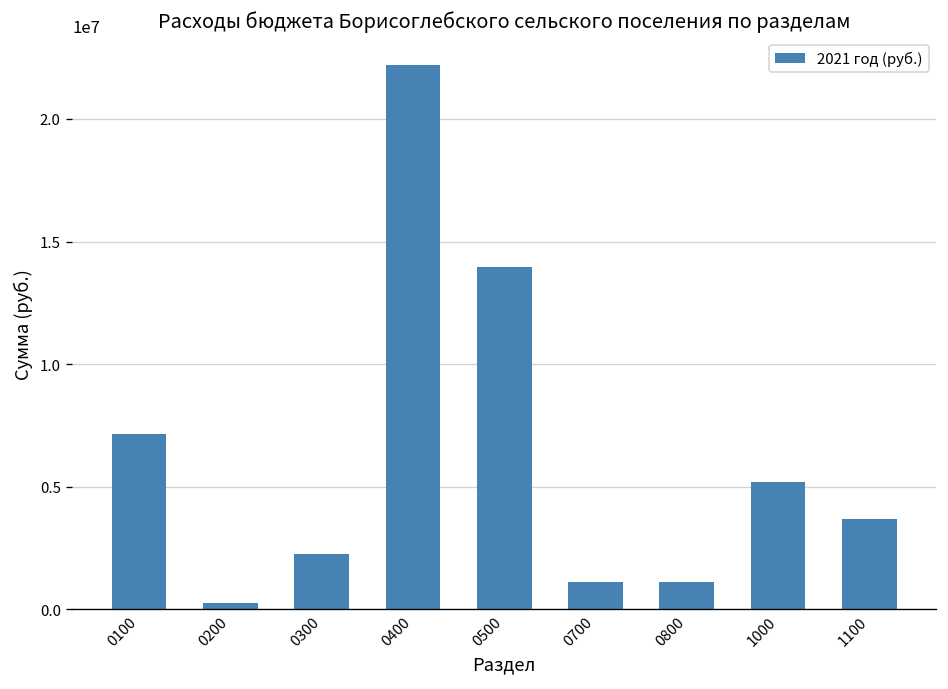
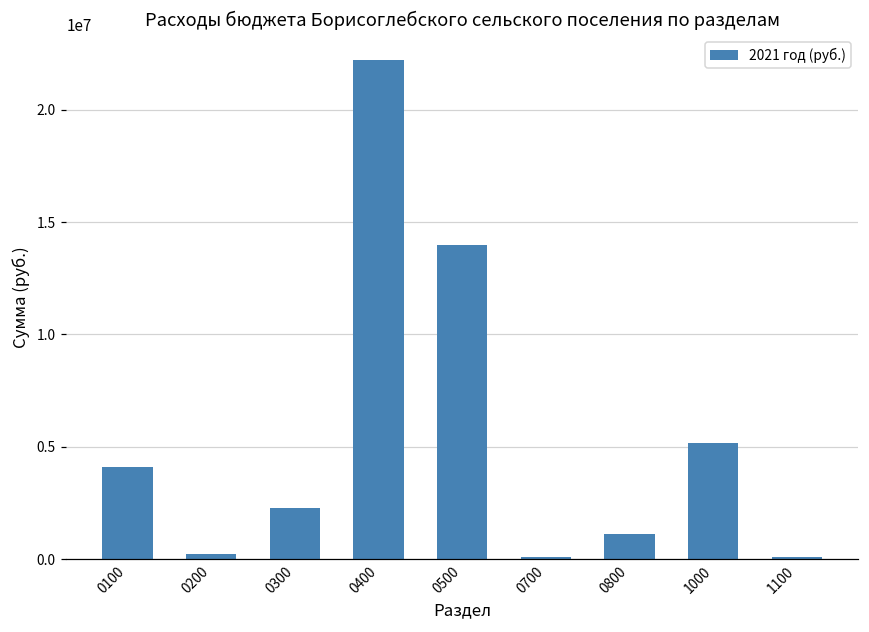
0100: 7100000 -> 4100000
0700: 1100000 -> 100000
1100: 3700000 -> 100000
